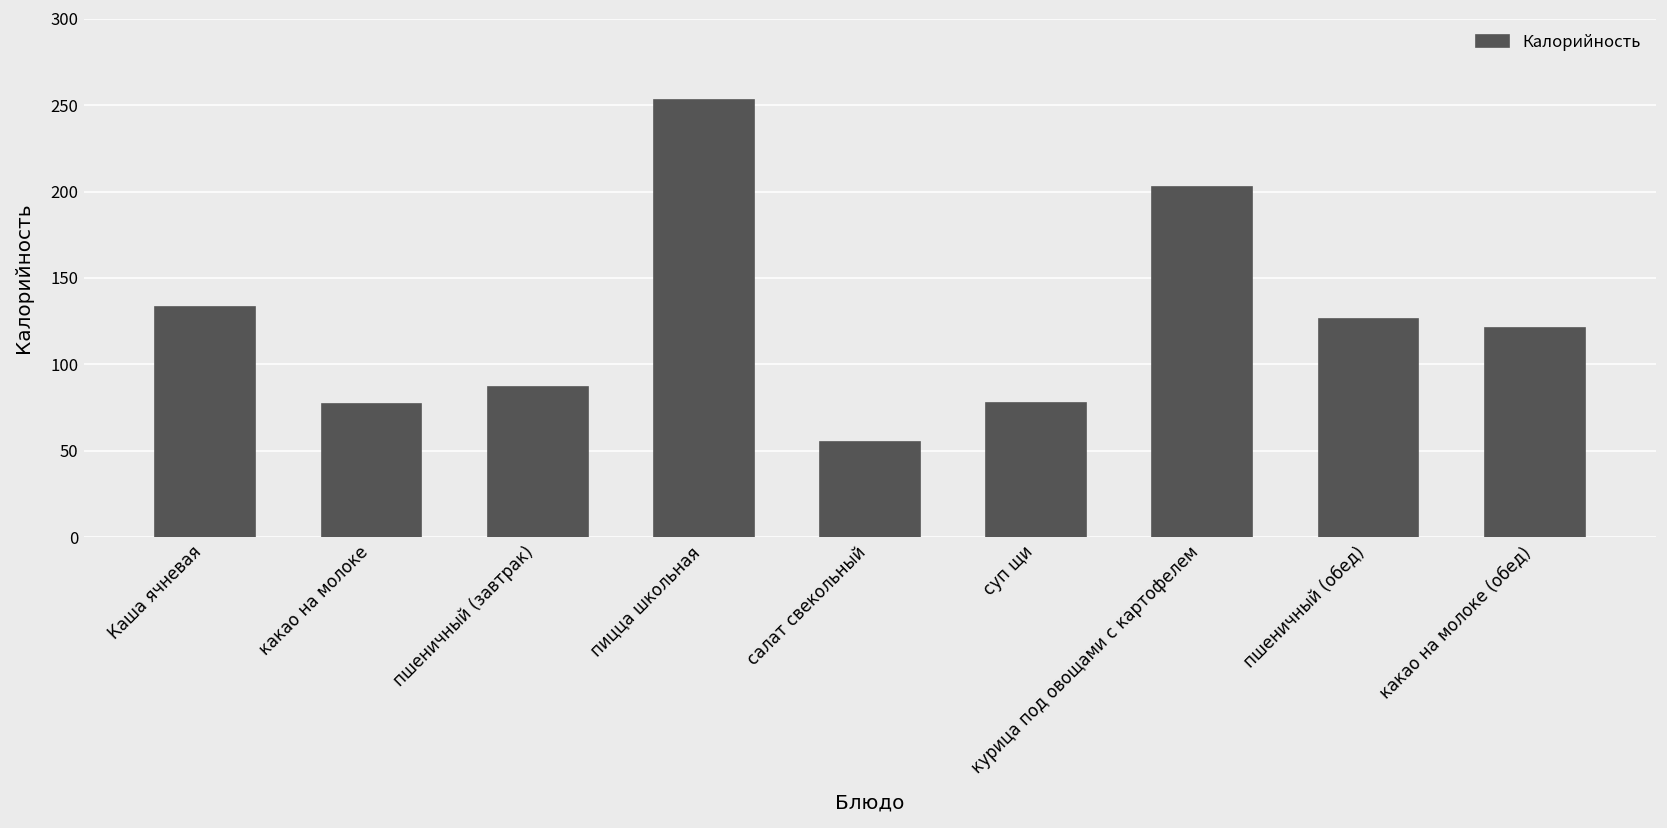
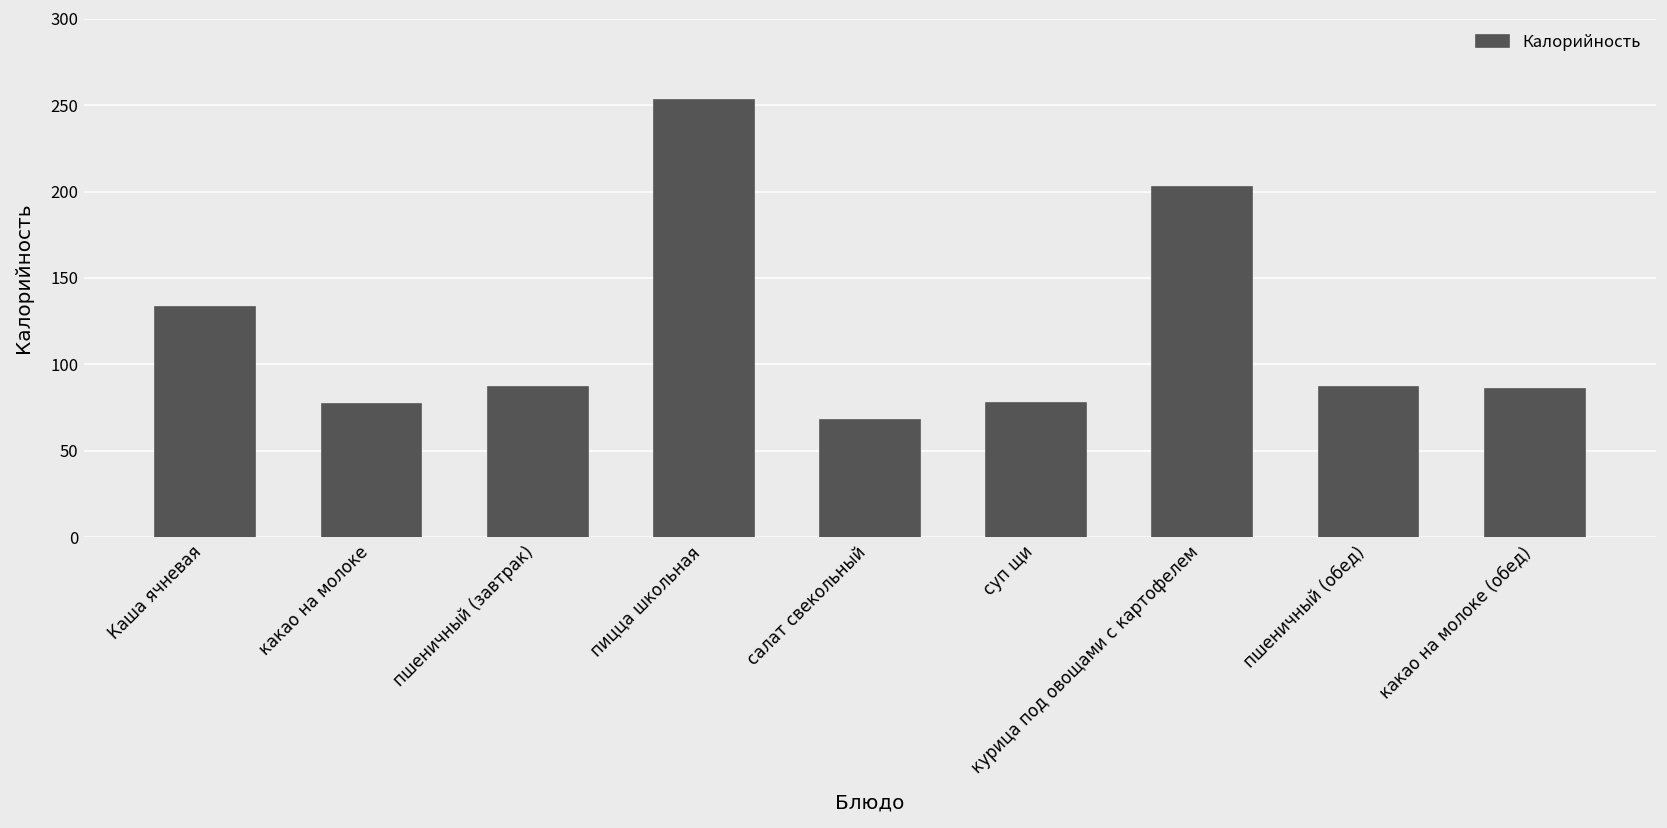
салат свекольный: 55 -> 68
пшеничный (обед): 126 -> 87
какао на молоке (обед): 121 -> 86
